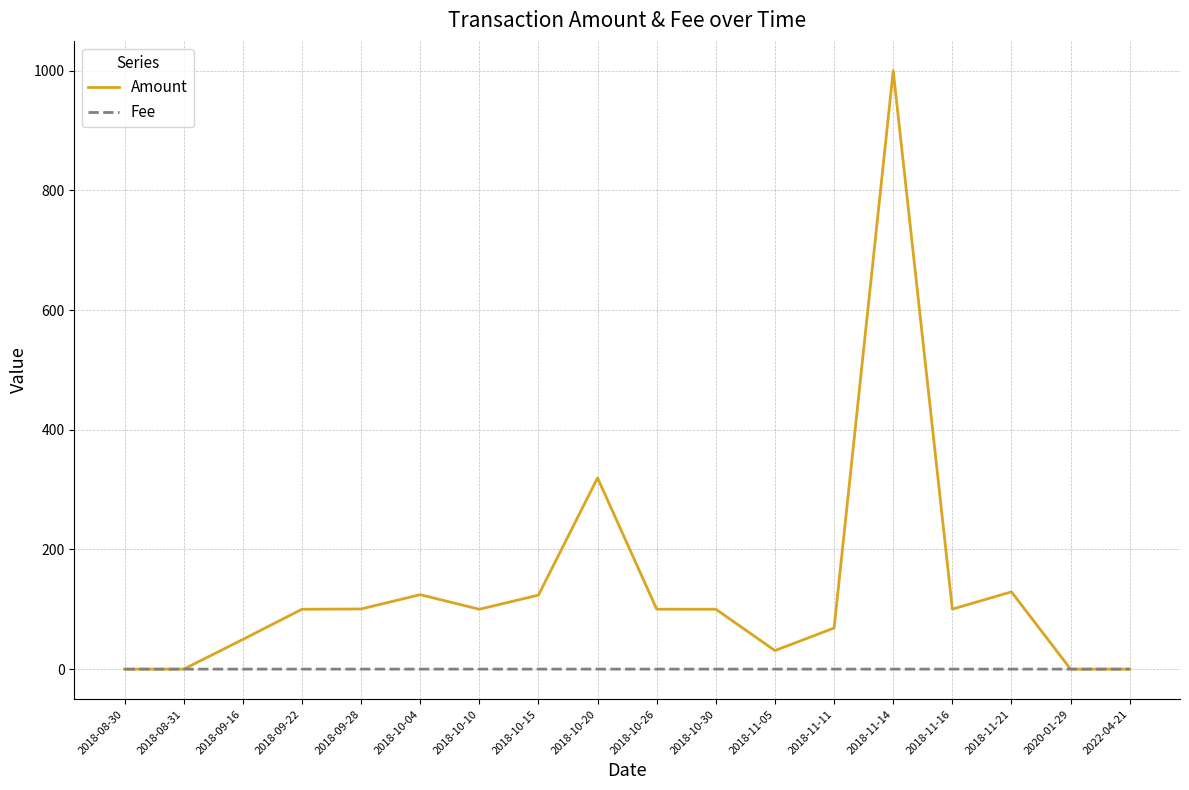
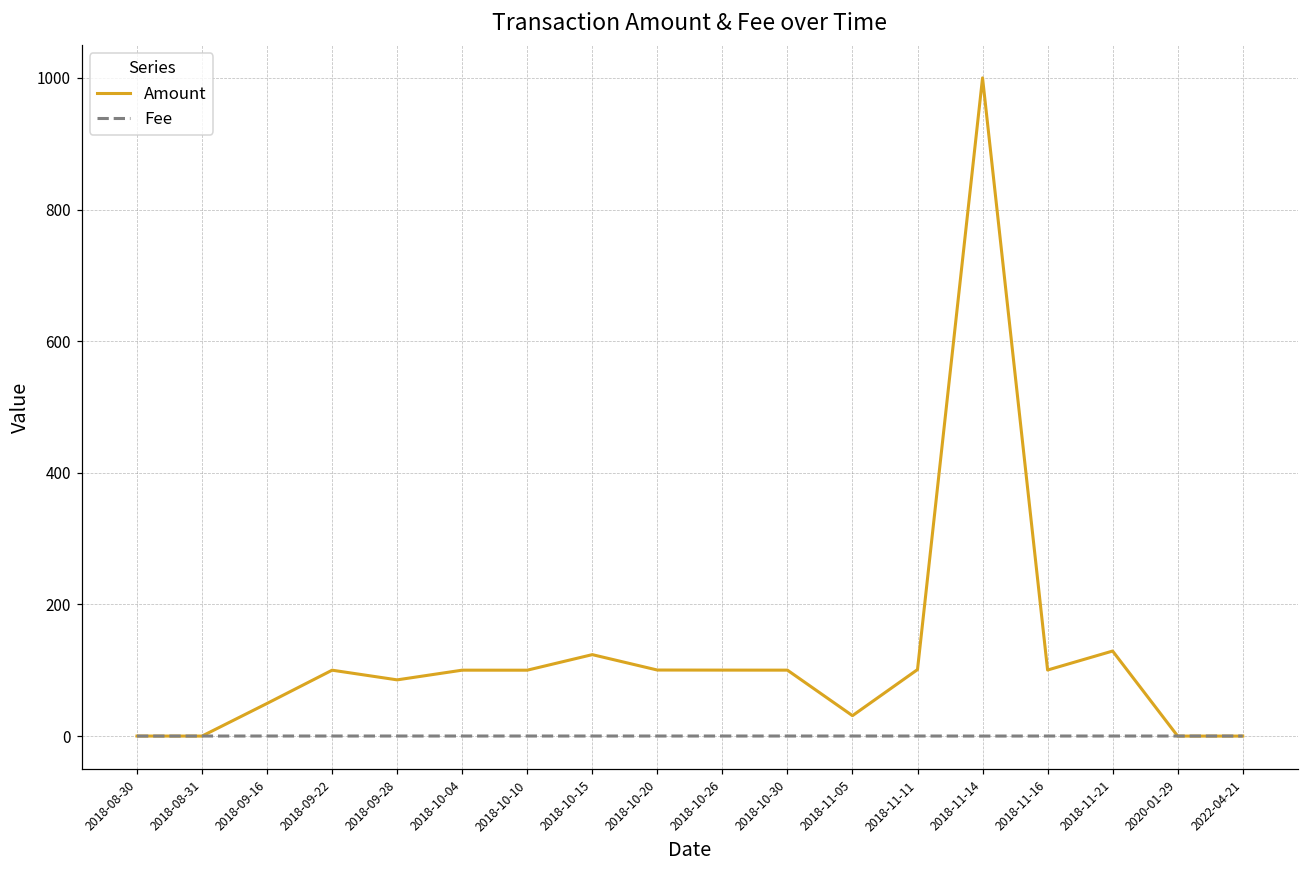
Amount, 2018-09-28: 100 -> 90
Amount, 2018-10-04: 120 -> 100
Amount, 2018-10-20: 320 -> 100
Amount, 2018-11-11: 70 -> 100
